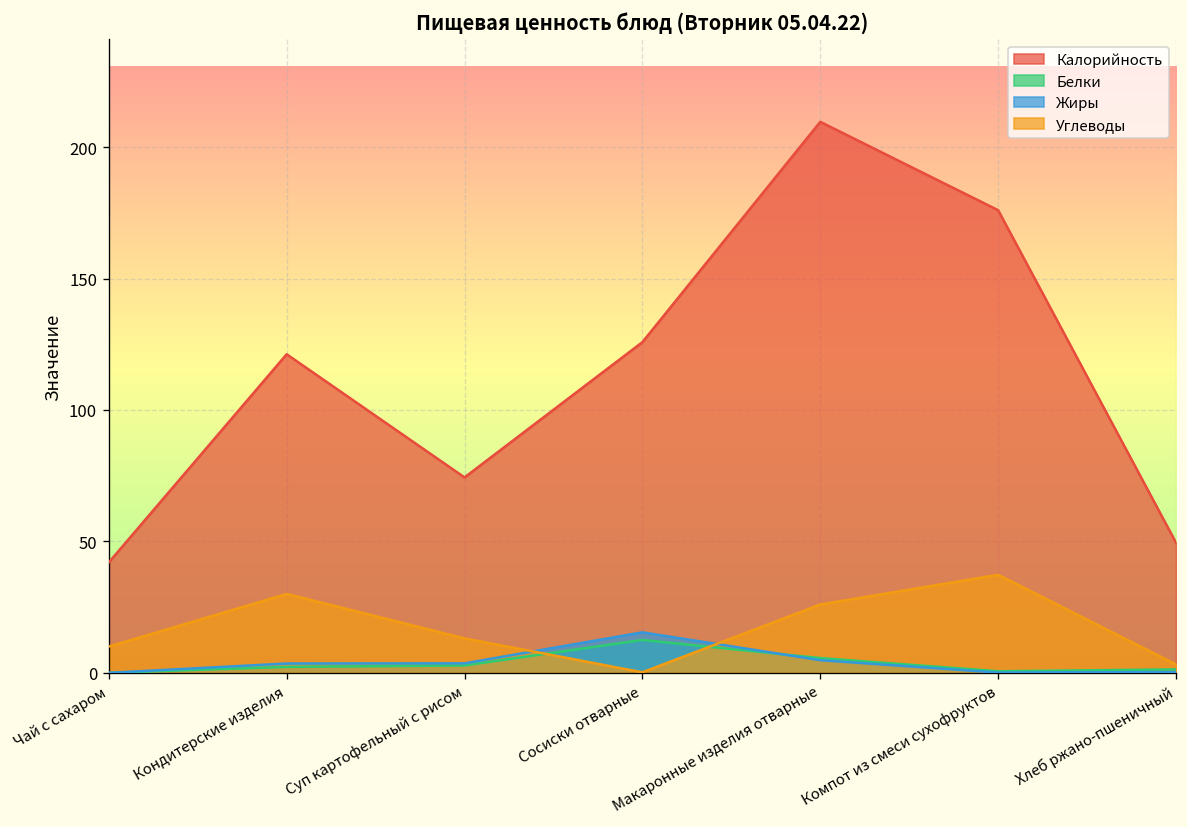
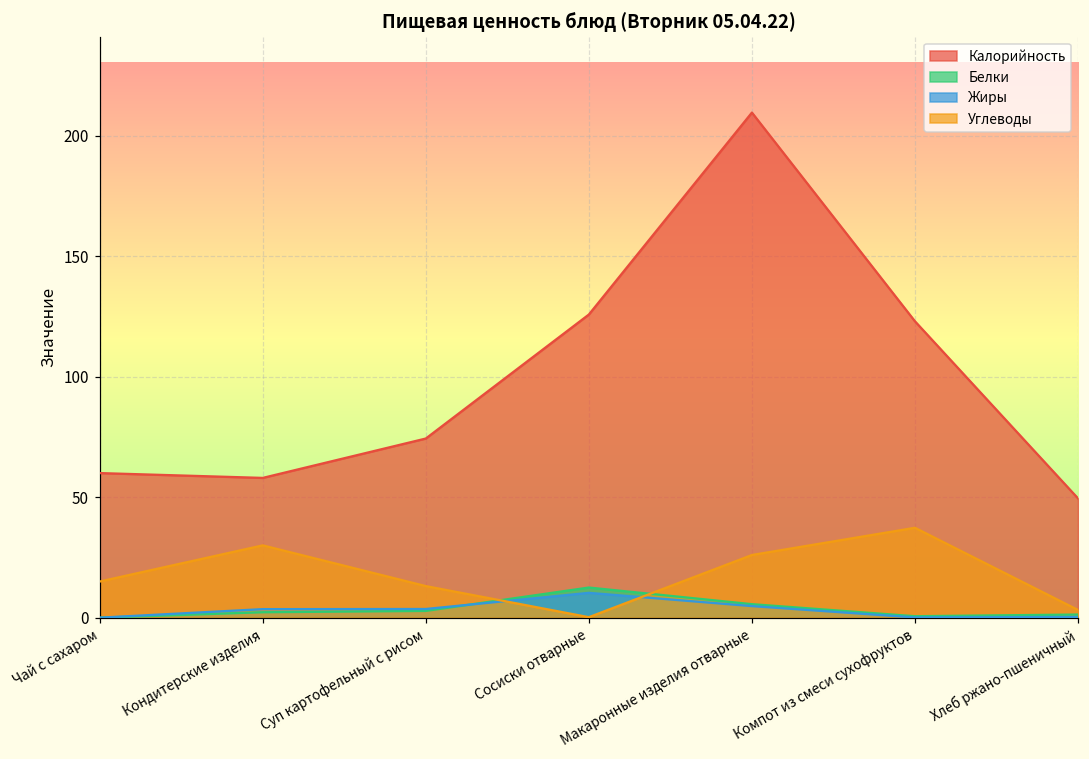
Калорийность, Чай с сахаром: 42 -> 60
Углеводы, Чай с сахаром: 10 -> 15
Калорийность, Кондитерские изделия: 121 -> 58
Жиры, Сосиски отварные: 15 -> 10
Калорийность, Компот из смеси сухофруктов: 176 -> 123
